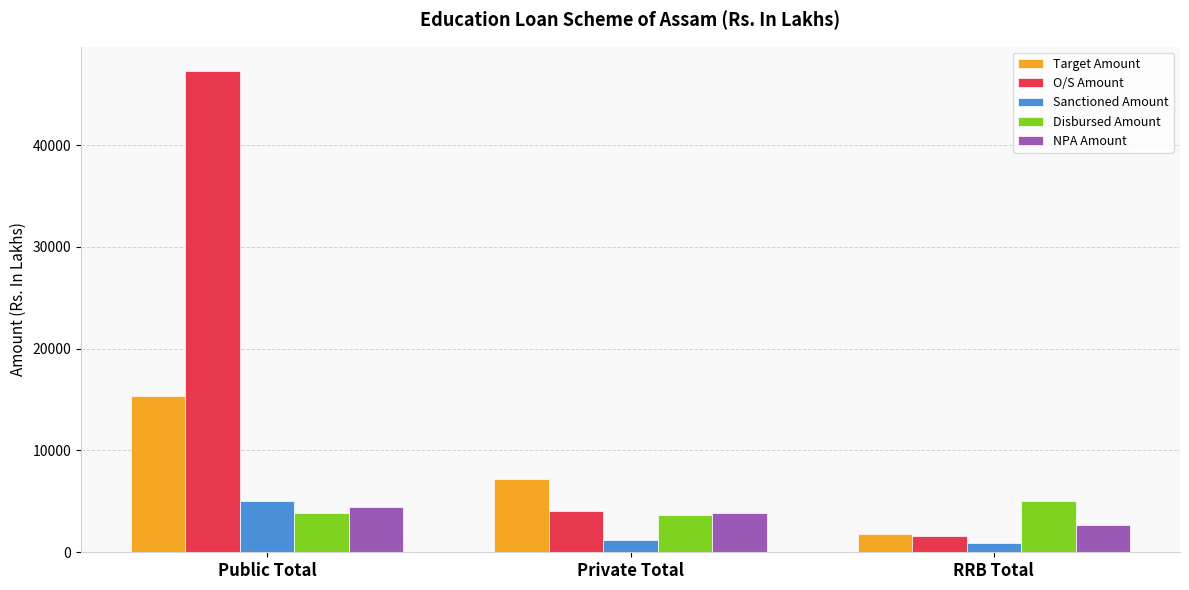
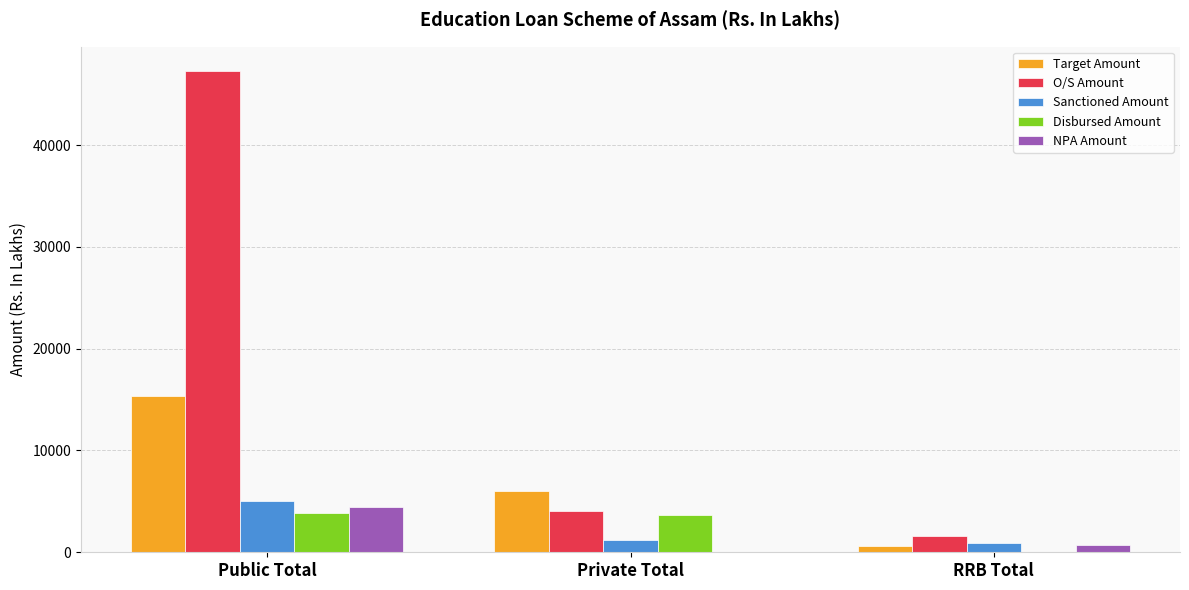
Target Amount, Private Total: 7200 -> 6000
NPA Amount, Private Total: 3900 -> 100
Target Amount, RRB Total: 1800 -> 600
Disbursed Amount, RRB Total: 5000 -> 100
NPA Amount, RRB Total: 2700 -> 700
